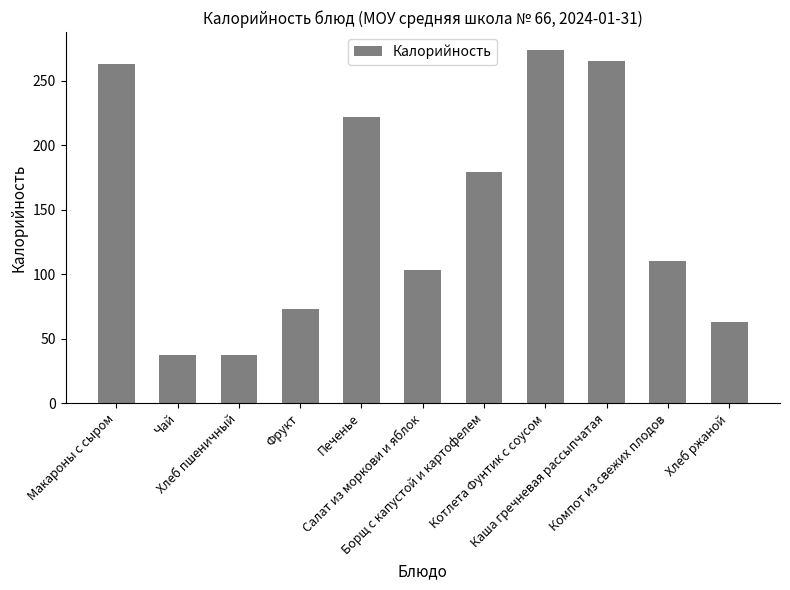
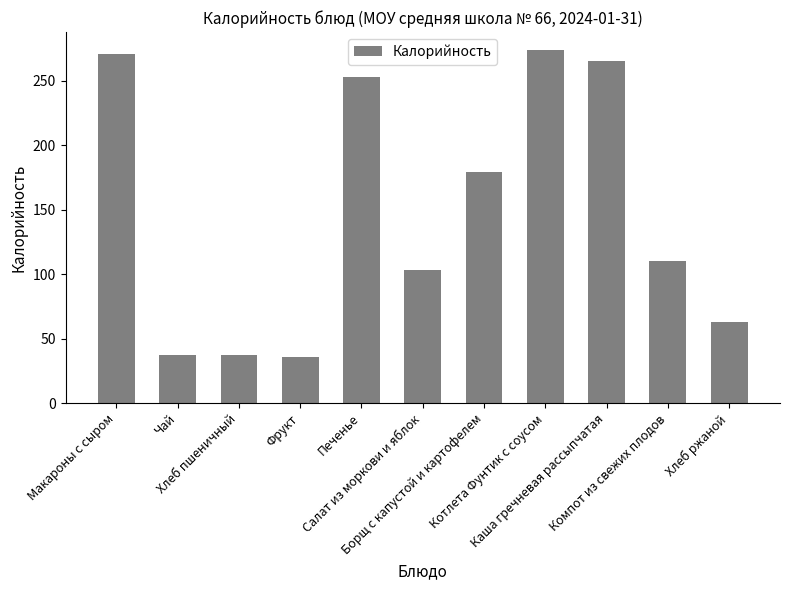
Макароны с сыром: 263 -> 271
Фрукт: 73 -> 36
Печенье: 222 -> 253
